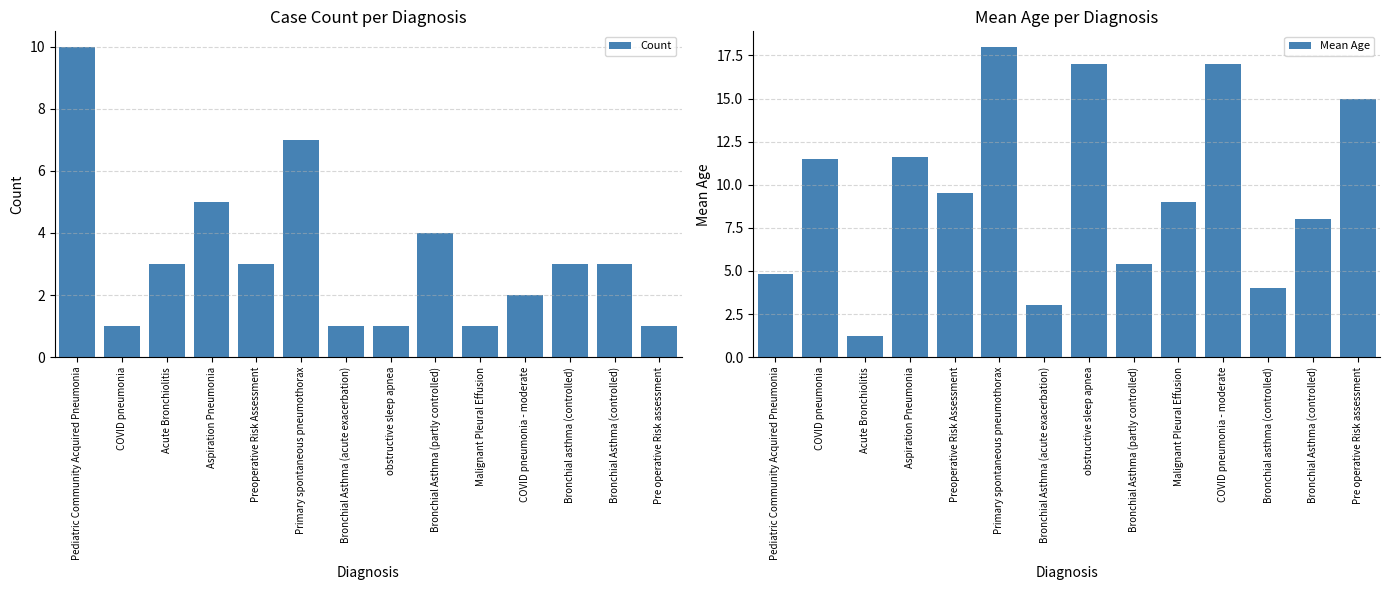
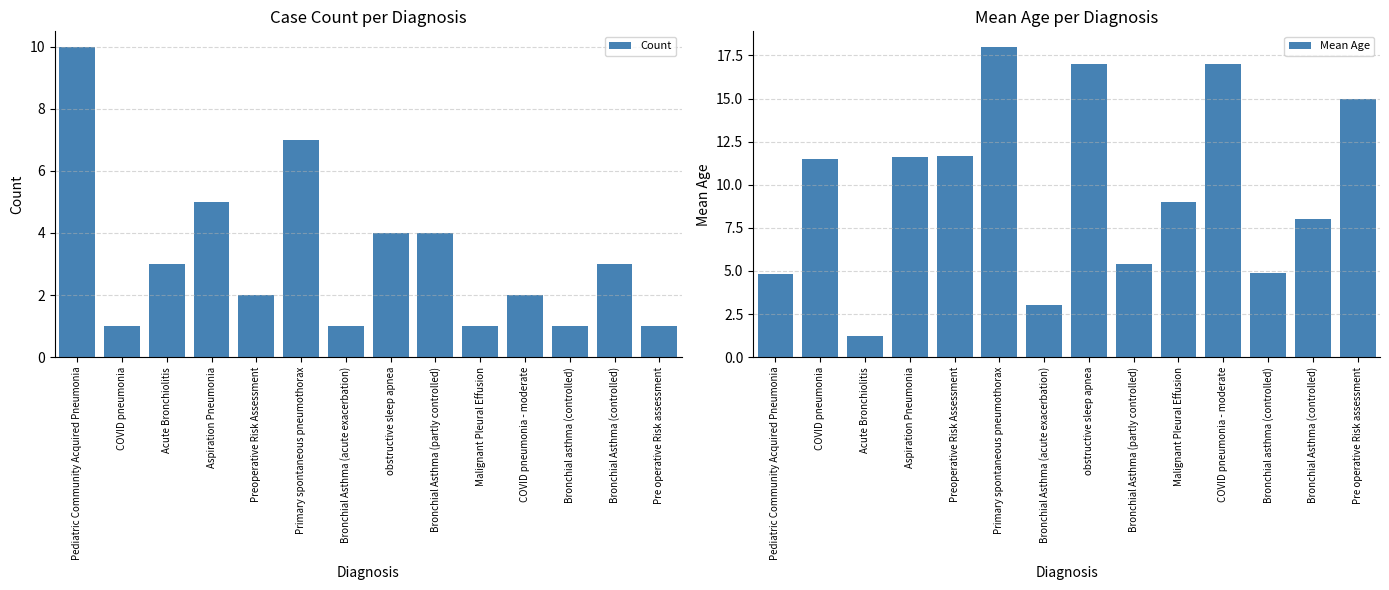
Case Count per Diagnosis, Preoperative Risk Assessment: 3 -> 2
Case Count per Diagnosis, obstructive sleep apnea: 1 -> 4
Case Count per Diagnosis, Bronchial asthma (controlled): 3 -> 1
Mean Age per Diagnosis, Preoperative Risk Assessment: 9.5 -> 11.7
Mean Age per Diagnosis, Bronchial asthma (controlled): 4.0 -> 4.9
